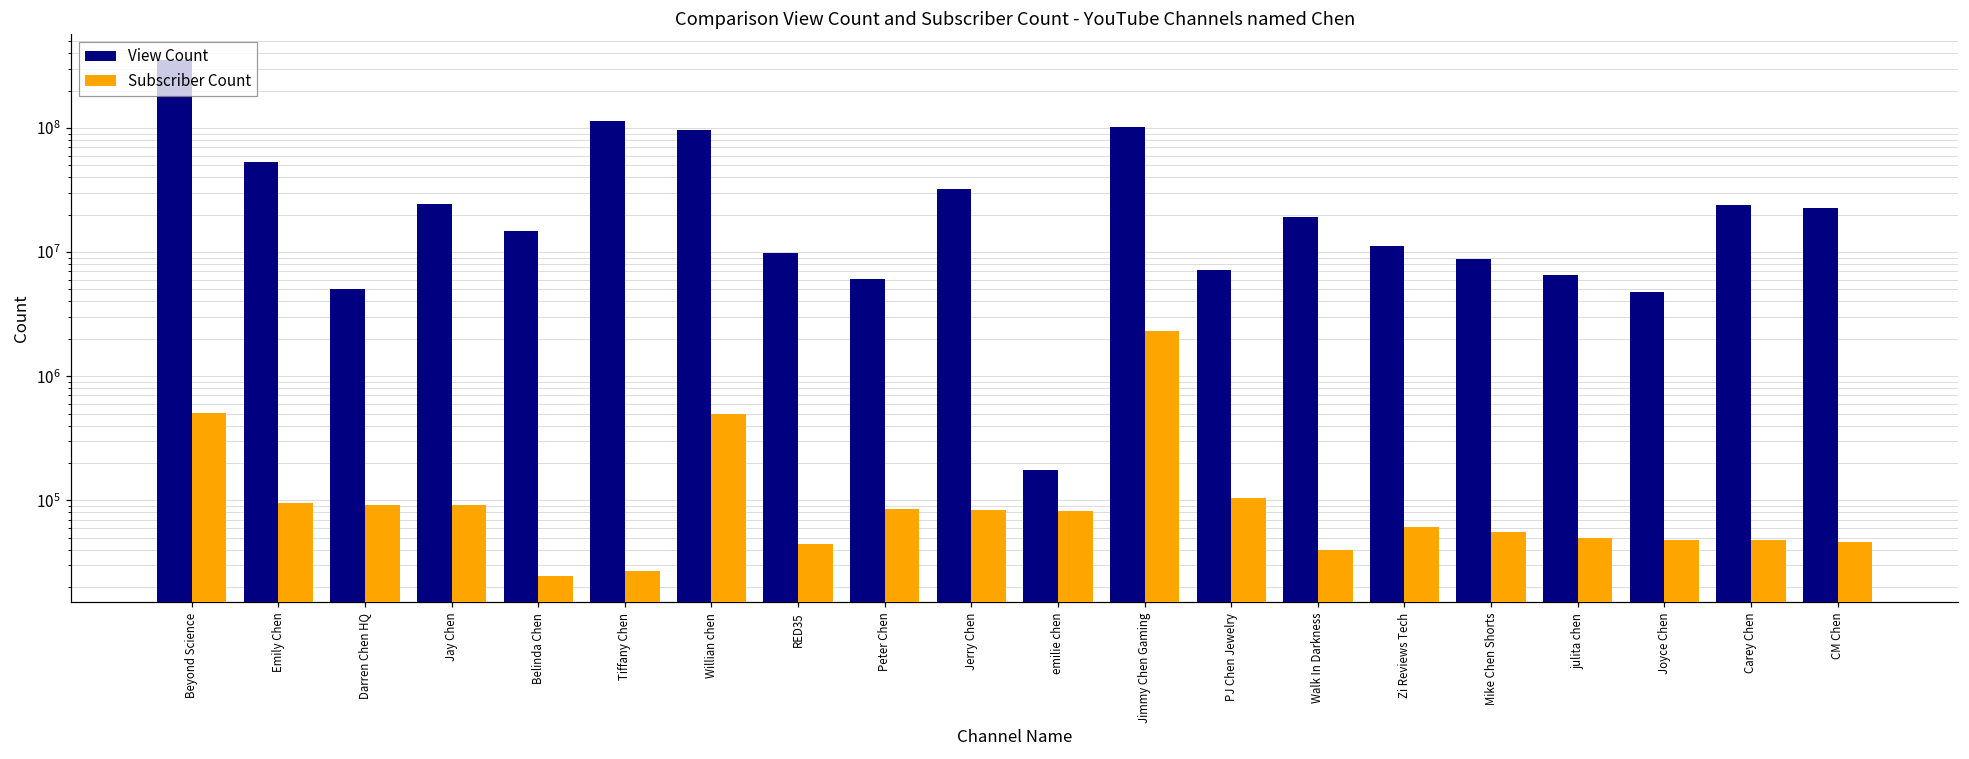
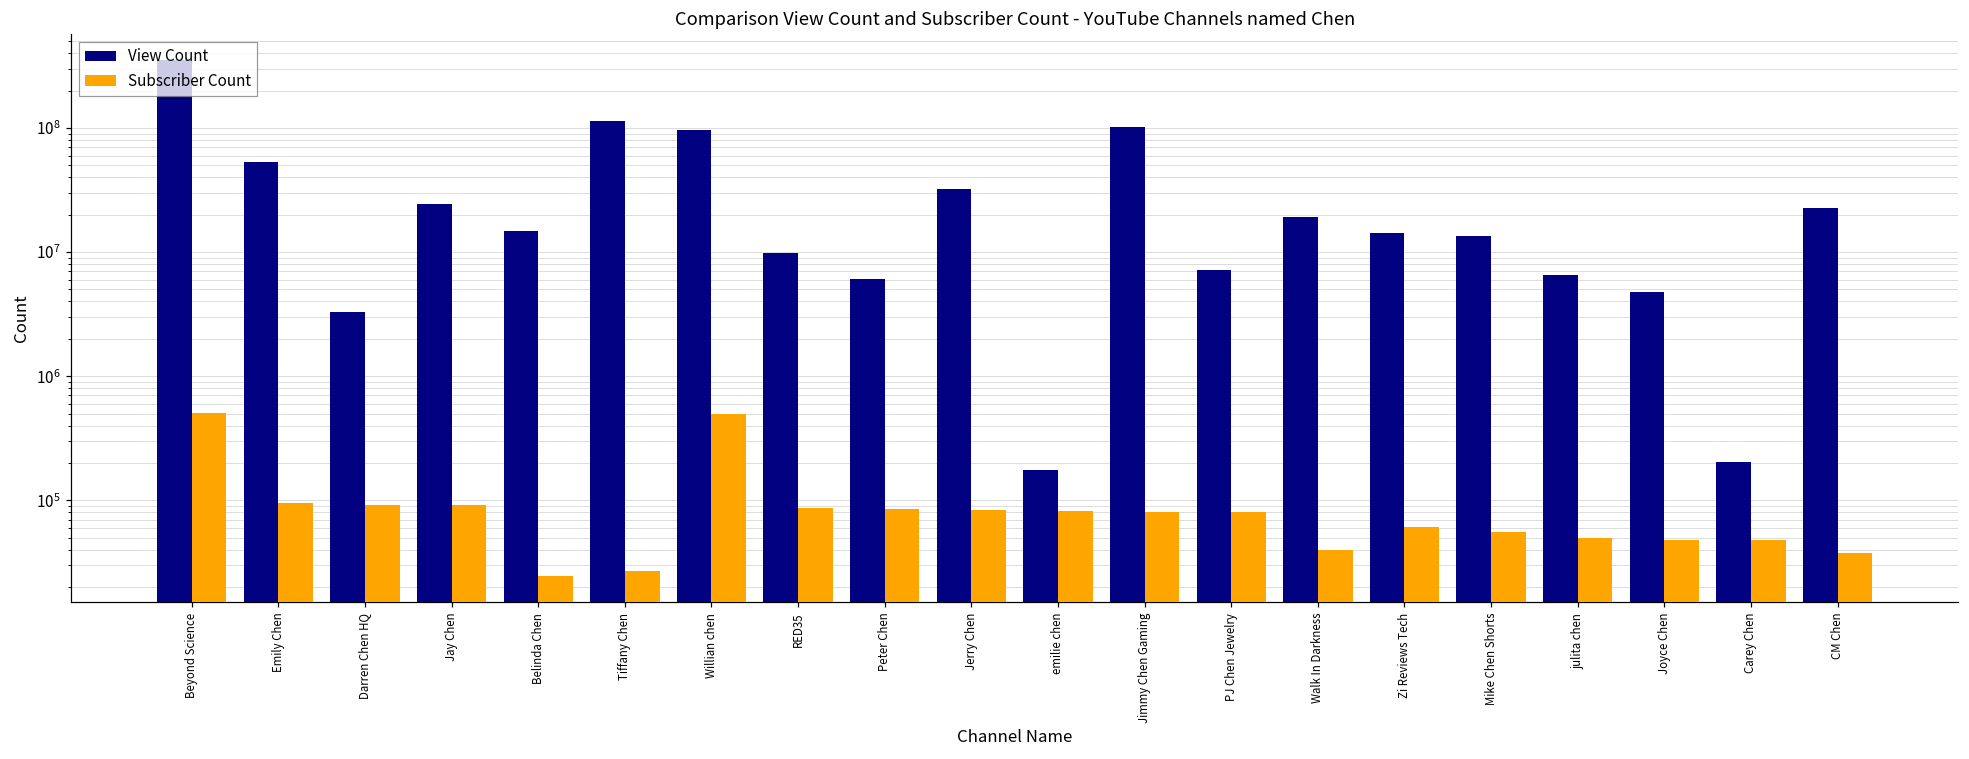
View Count, Darren Chen HQ: 5000000 -> 3300000
Subscriber Count, RED35: 45000 -> 90000
Subscriber Count, Jimmy Chen Gaming: 2300000 -> 80000
Subscriber Count, PJ Chen Jewelry: 110000 -> 80000
View Count, Zi Reviews Tech: 11000000 -> 14000000
View Count, Mike Chen Shorts: 9000000 -> 13000000
View Count, Carey Chen: 24000000 -> 200000
Subscriber Count, CM Chen: 46000 -> 37000
